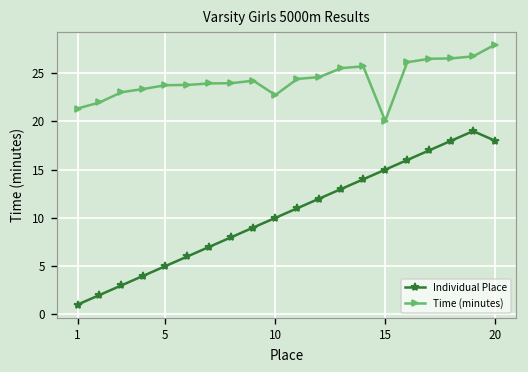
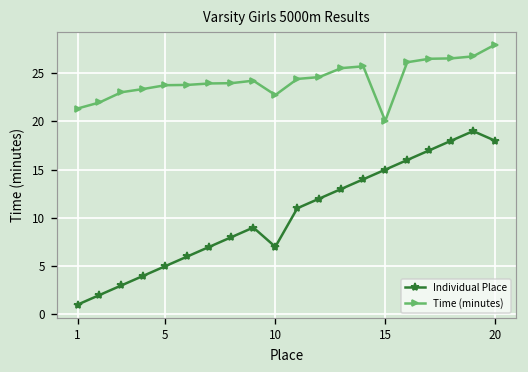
Individual Place, 10: 10 -> 7
